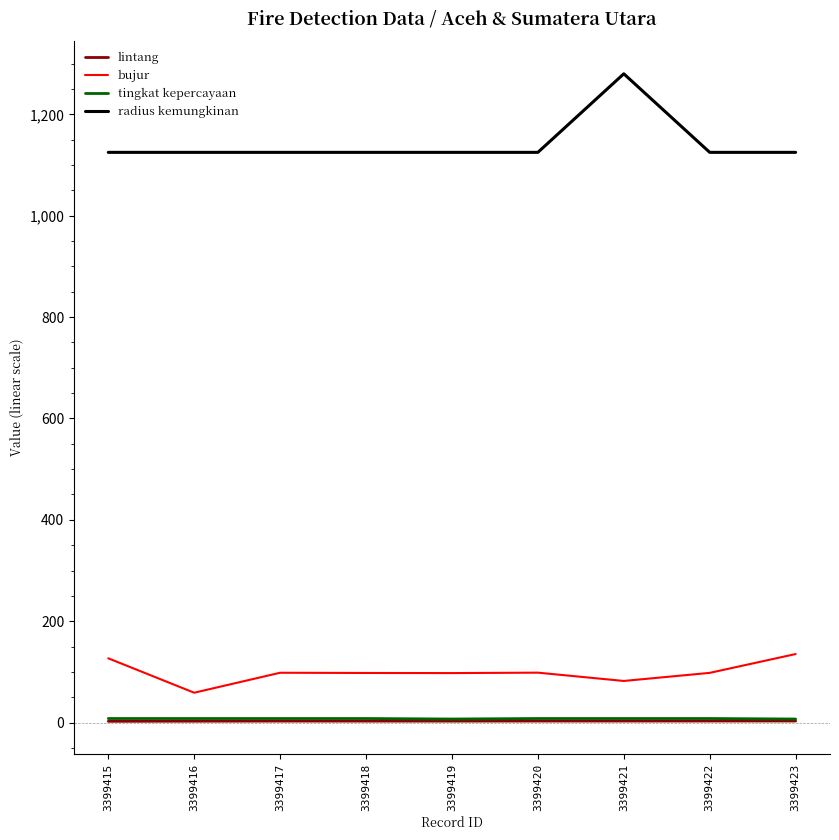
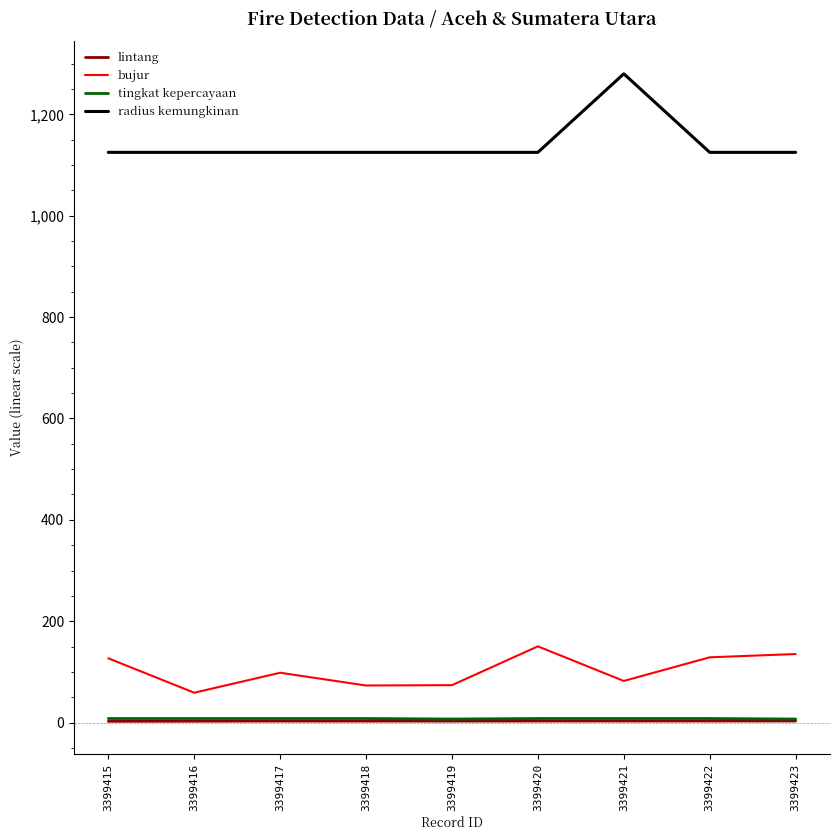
bujur, 3399418: 100 -> 70
bujur, 3399419: 100 -> 70
bujur, 3399420: 100 -> 150
bujur, 3399422: 100 -> 130
